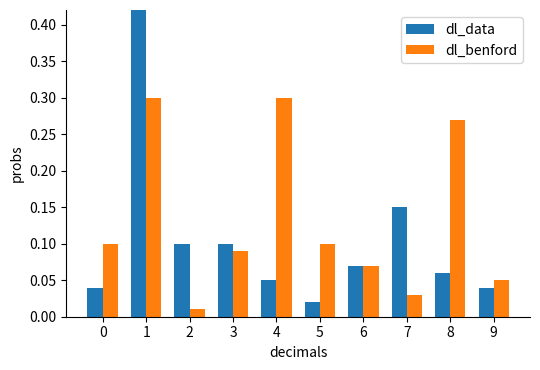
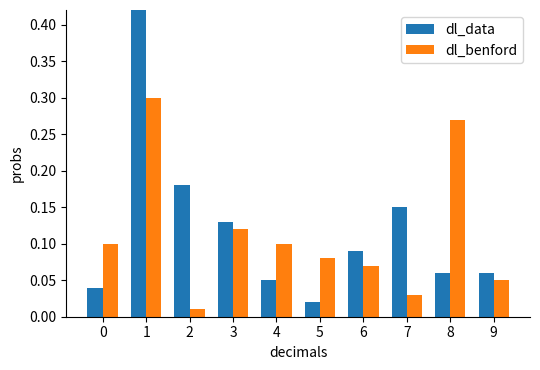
dl_data, 2: 0.10 -> 0.18
dl_data, 3: 0.10 -> 0.13
dl_benford, 3: 0.09 -> 0.12
dl_benford, 4: 0.3 -> 0.1
dl_benford, 5: 0.10 -> 0.08
dl_data, 6: 0.07 -> 0.09
dl_data, 9: 0.04 -> 0.06
